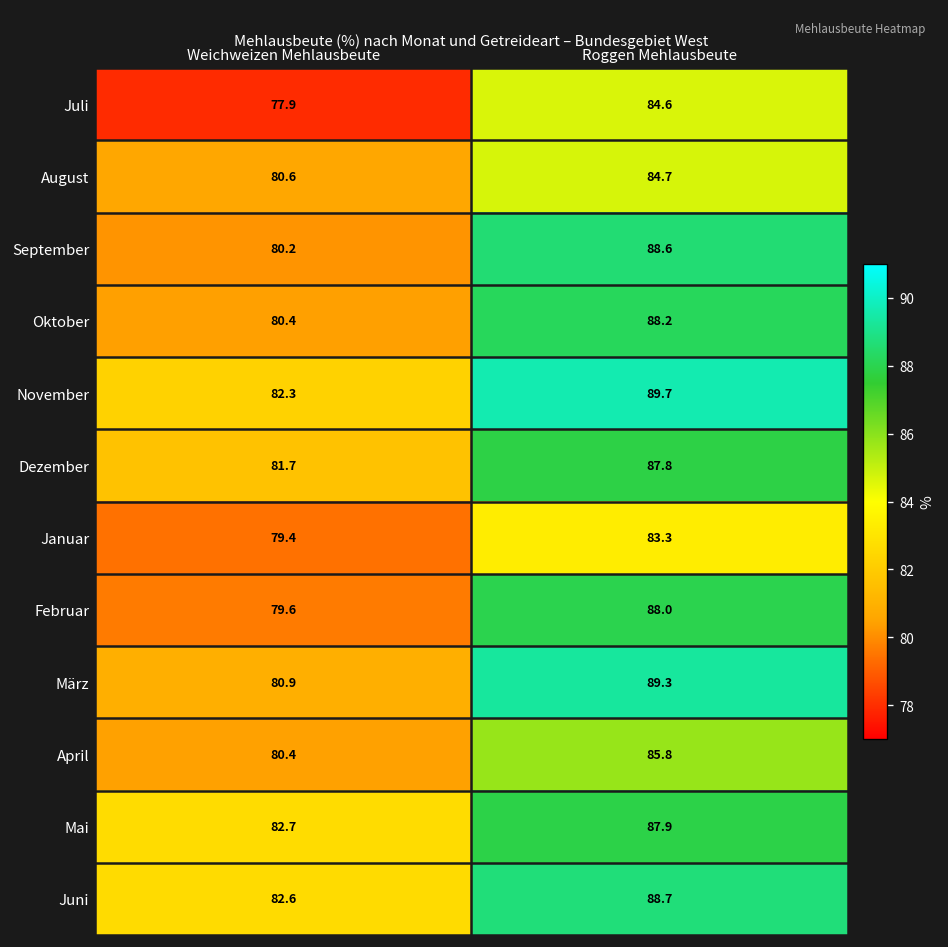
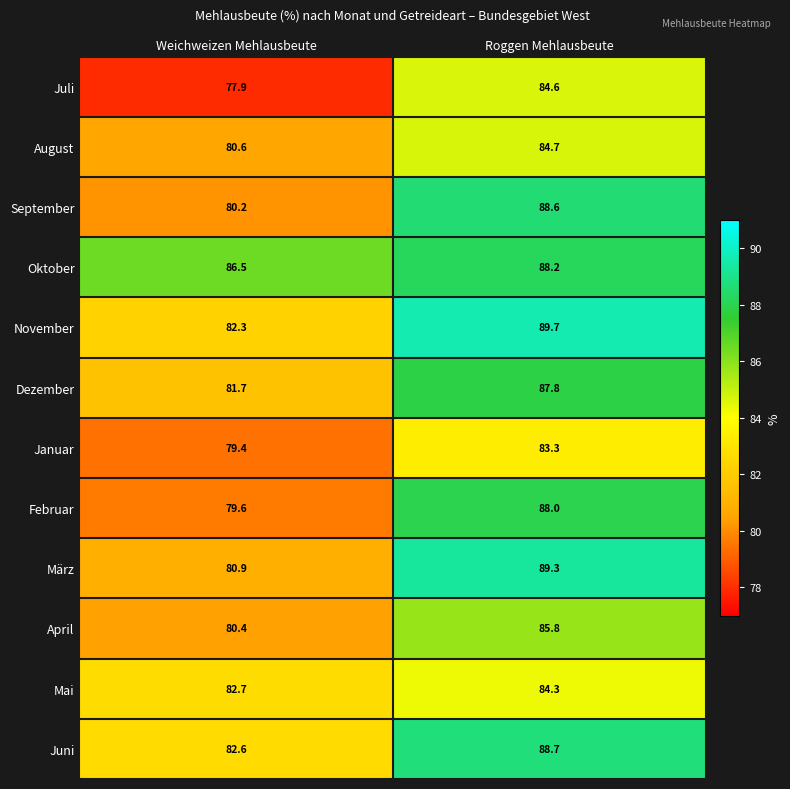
Oktober, Weichweizen Mehlausbeute: 80.4 -> 86.5
Mai, Roggen Mehlausbeute: 87.9 -> 84.3
